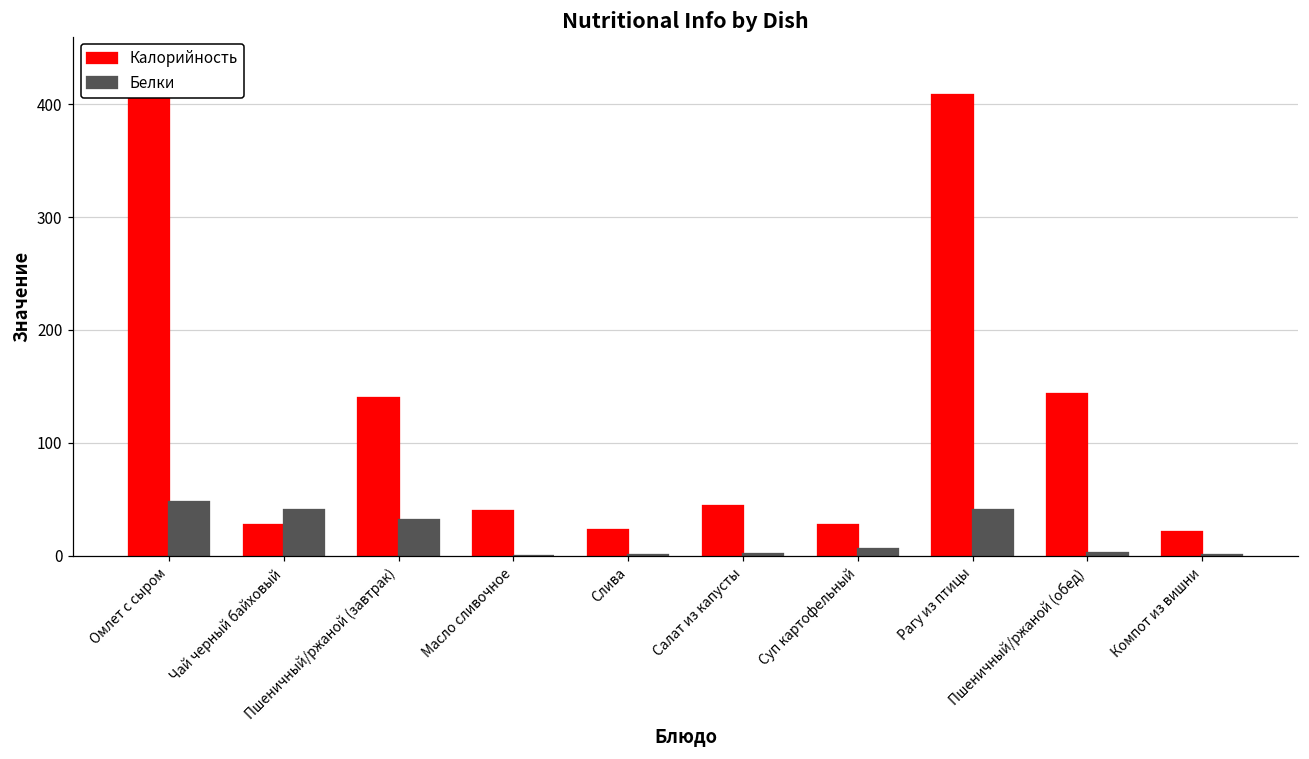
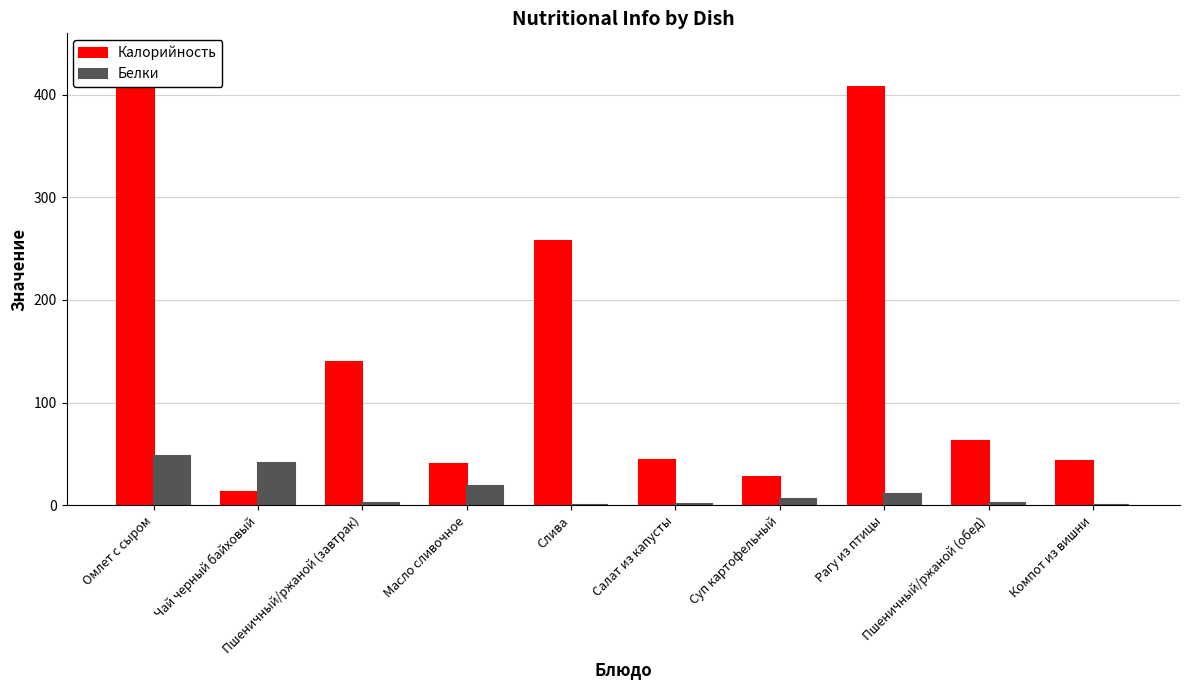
Калорийность, Чай черный байховый: 28 -> 13
Белки, Пшеничный/ржаной (завтрак): 32 -> 3
Белки, Масло сливочное: 0 -> 19
Калорийность, Слива: 23 -> 258
Белки, Рагу из птицы: 40 -> 11
Калорийность, Пшеничный/ржаной (обед): 144 -> 63
Калорийность, Компот из вишни: 21 -> 43
